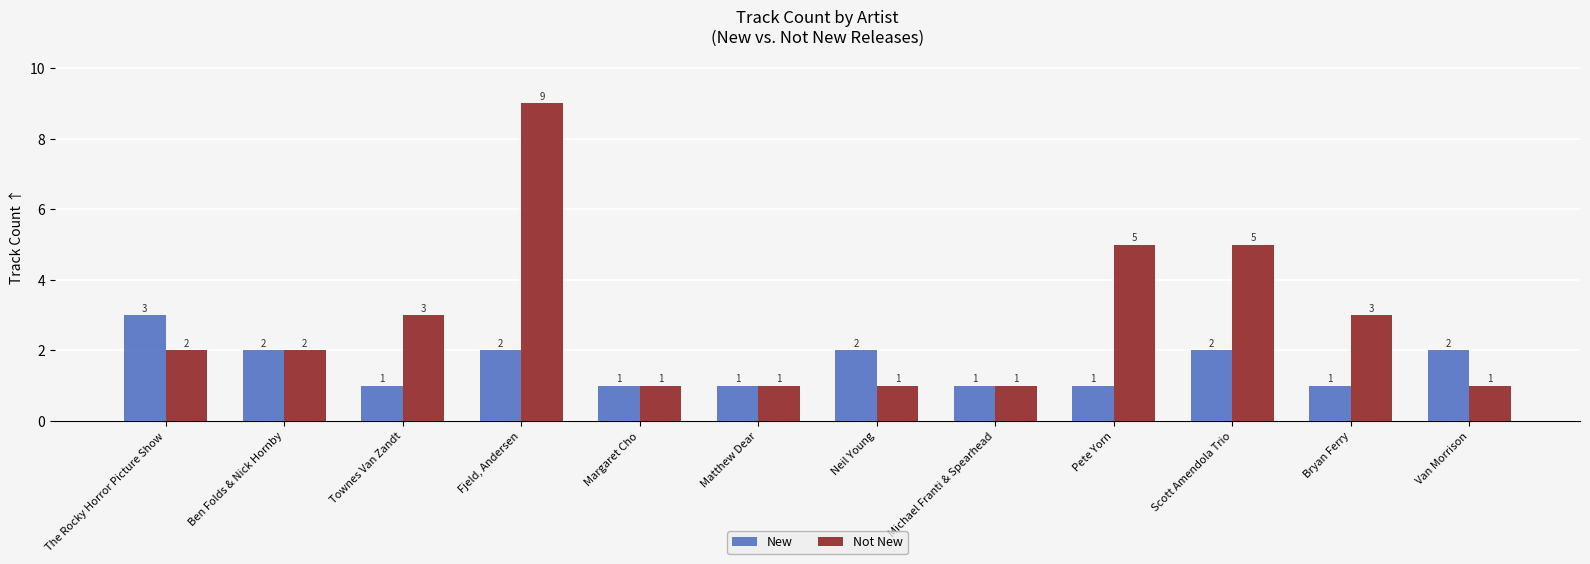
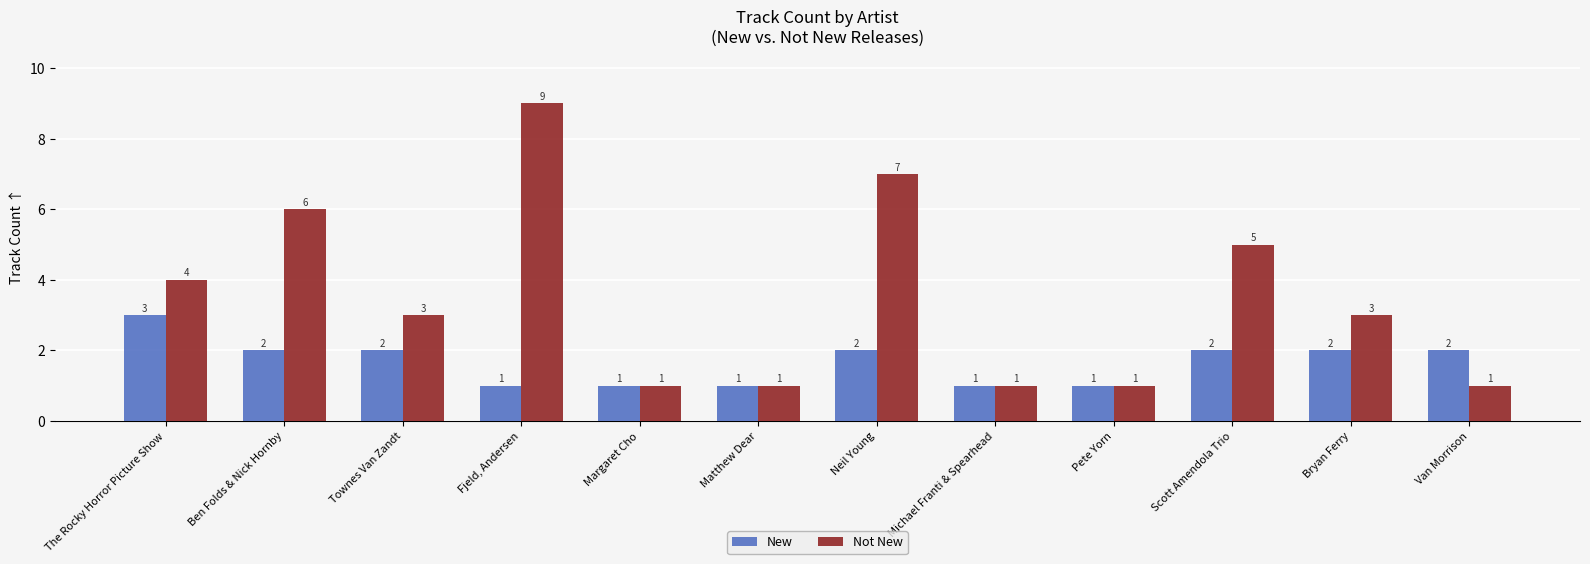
Not New, The Rocky Horror Picture Show: 2 -> 4
Not New, Ben Folds & Nick Hornby: 2 -> 6
New, Townes Van Zandt: 1 -> 2
New, Fjeld, Andersen: 2 -> 1
Not New, Neil Young: 1 -> 7
Not New, Pete Yorn: 5 -> 1
New, Bryan Ferry: 1 -> 2
